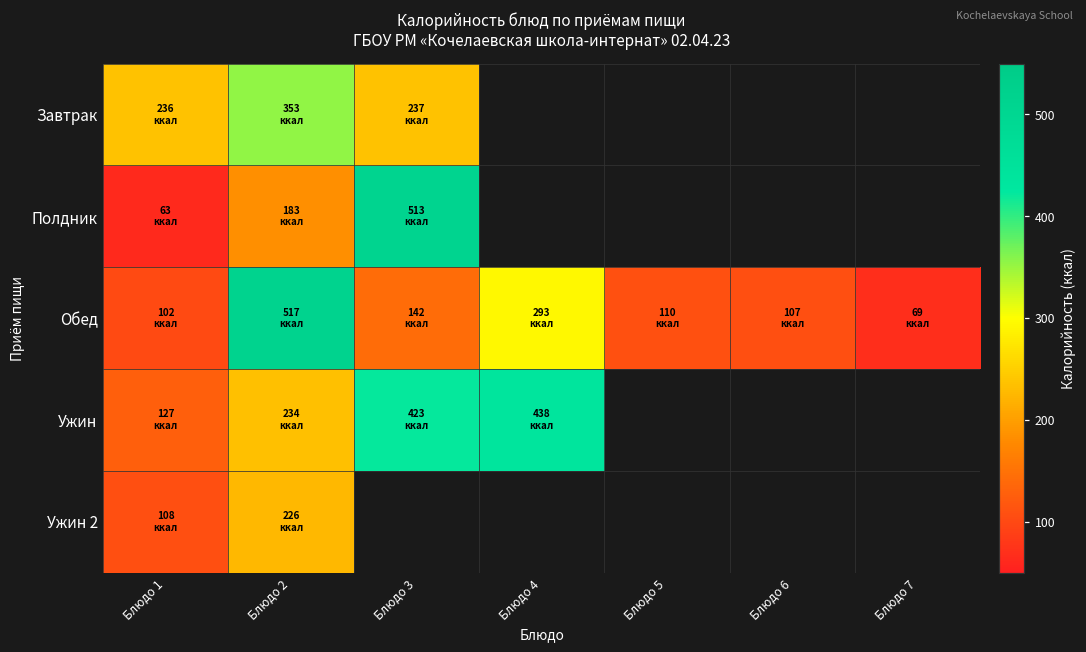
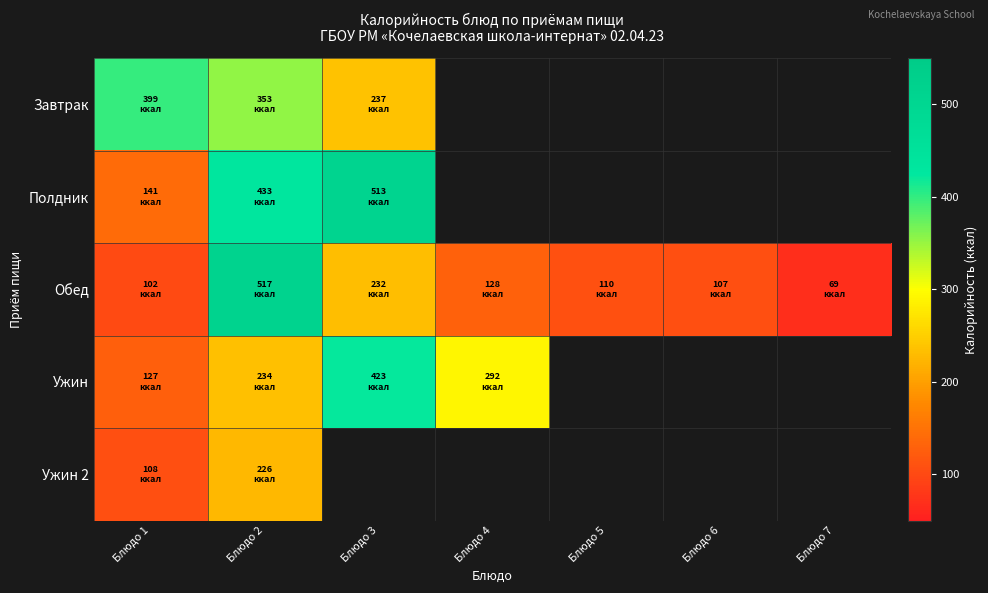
Завтрак, Блюдо 1: 236 -> 399
Полдник, Блюдо 1: 63 -> 141
Полдник, Блюдо 2: 183 -> 433
Обед, Блюдо 3: 142 -> 232
Обед, Блюдо 4: 293 -> 128
Ужин, Блюдо 4: 438 -> 292
